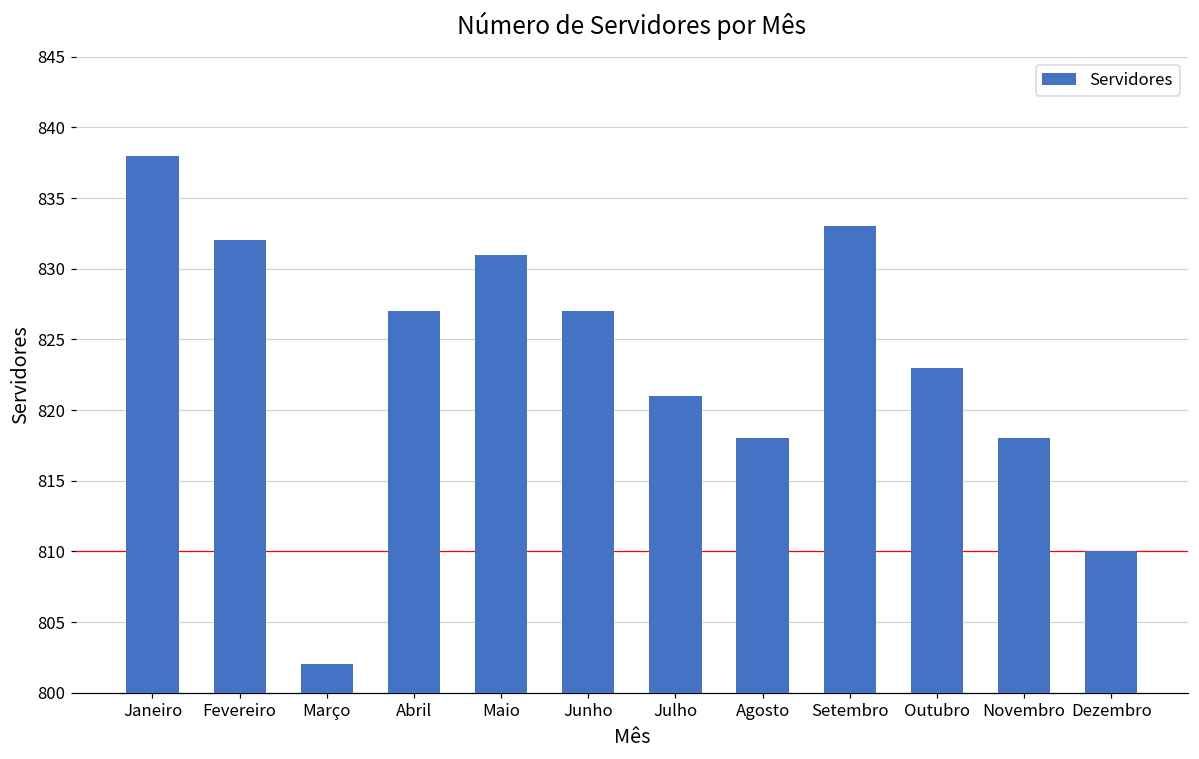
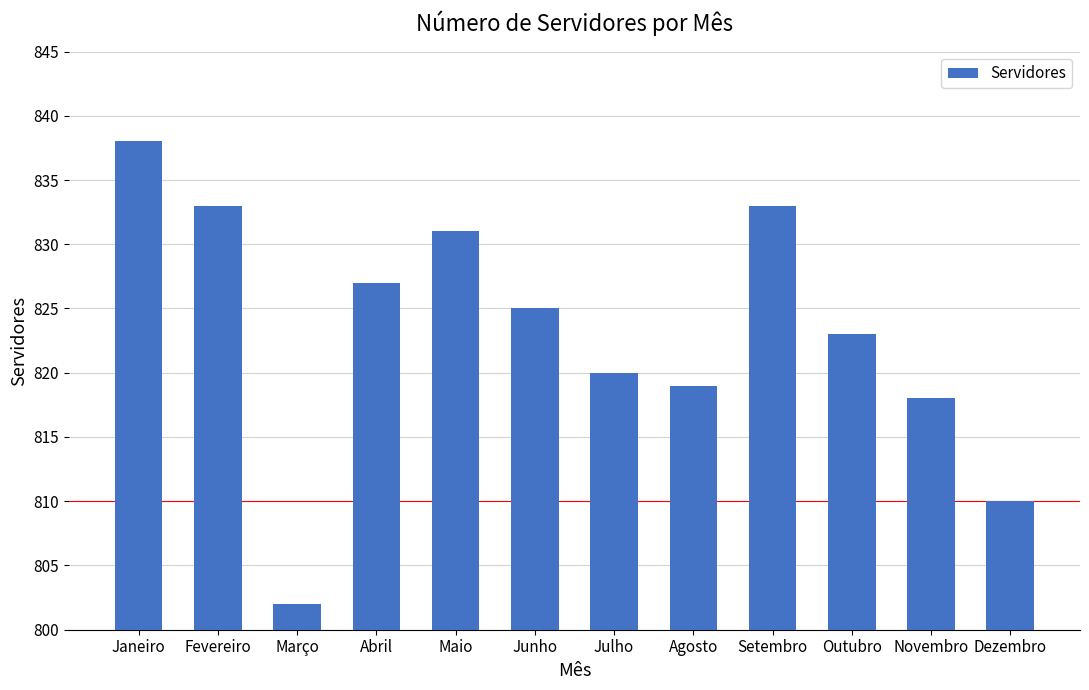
Fevereiro: 832 -> 833
Junho: 827 -> 825
Julho: 821 -> 820
Agosto: 818 -> 819
